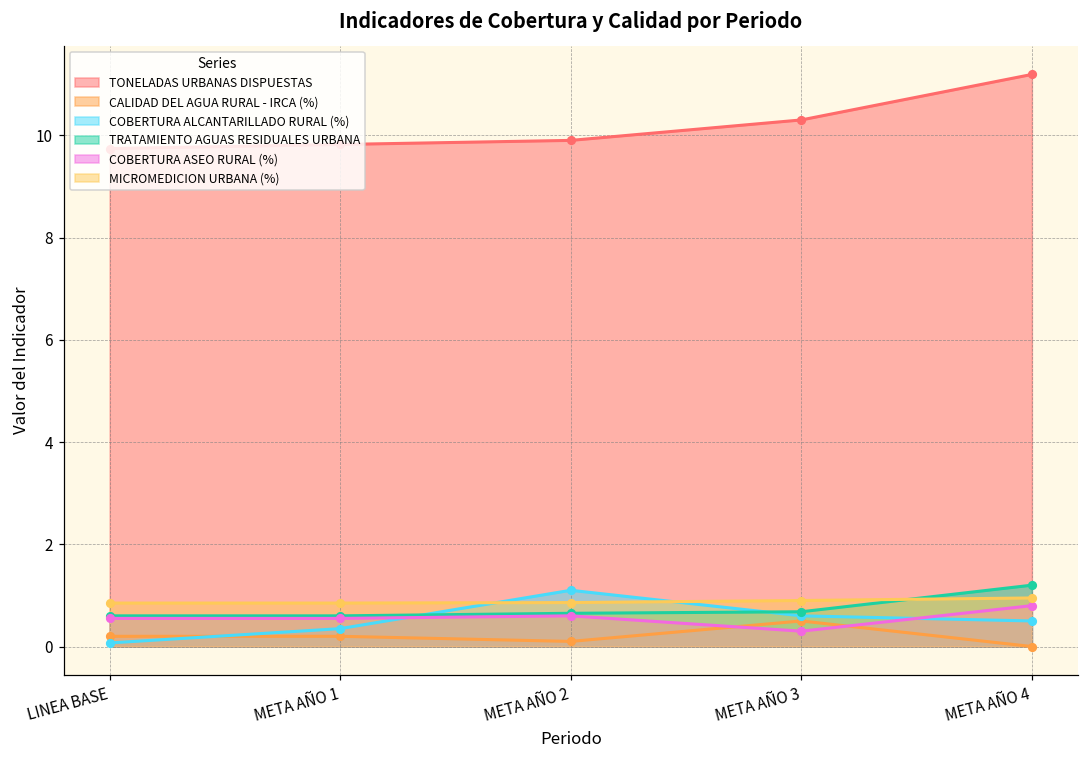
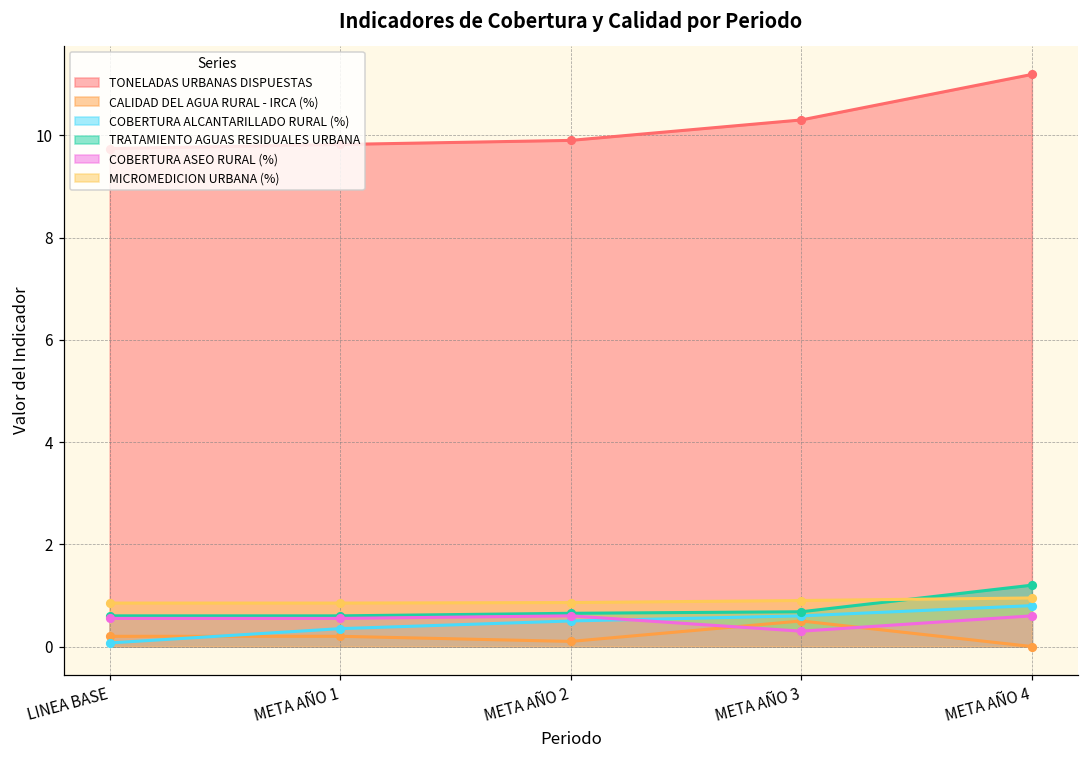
COBERTURA ALCANTARILLADO RURAL (%), META AÑO 2: 1.1 -> 0.5
COBERTURA ALCANTARILLADO RURAL (%), META AÑO 4: 0.5 -> 0.8
COBERTURA ASEO RURAL (%), META AÑO 4: 0.8 -> 0.6
